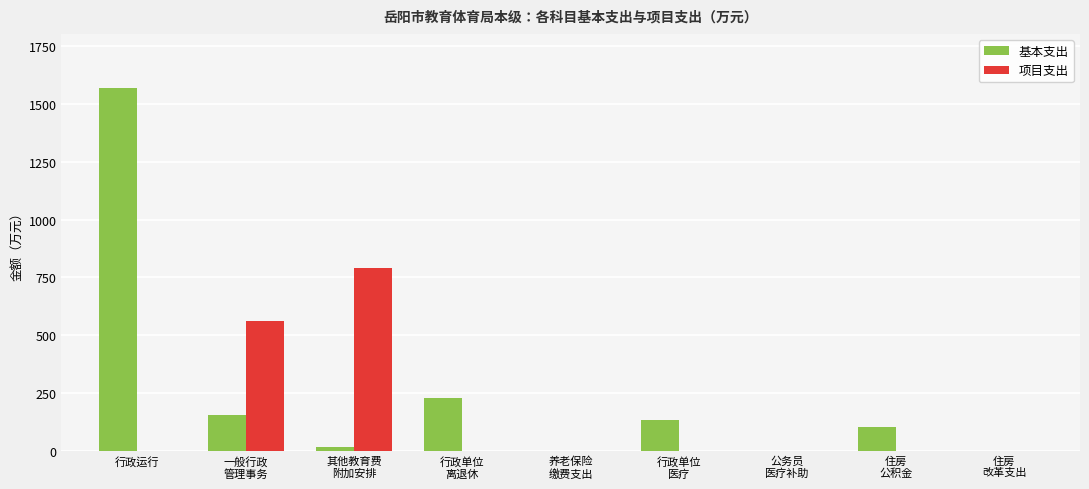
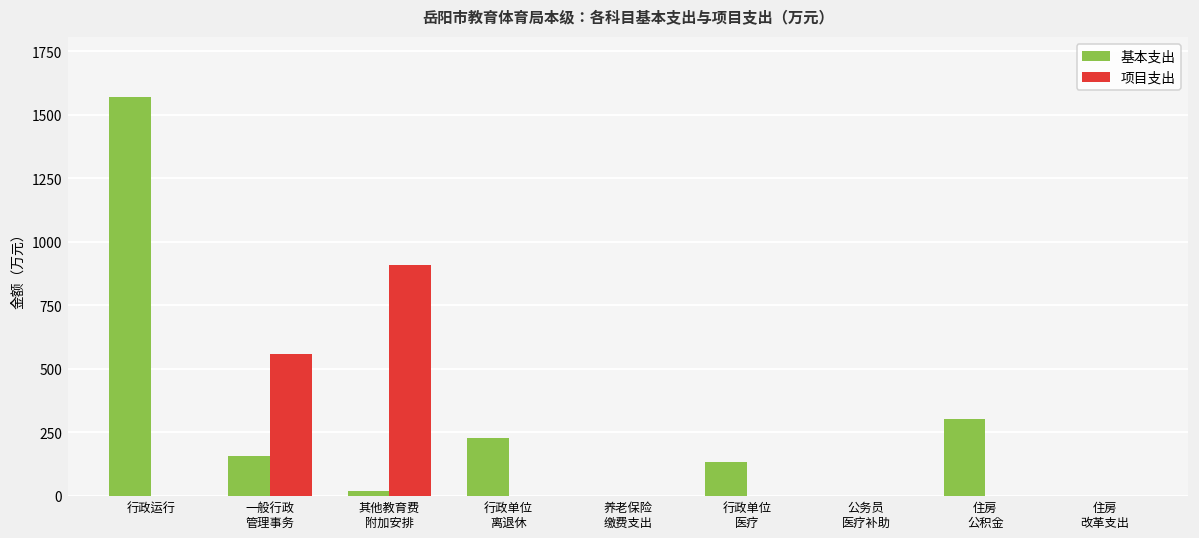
项目支出, 其他教育费 附加安排: 790 -> 910
基本支出, 住房 公积金: 100 -> 300
